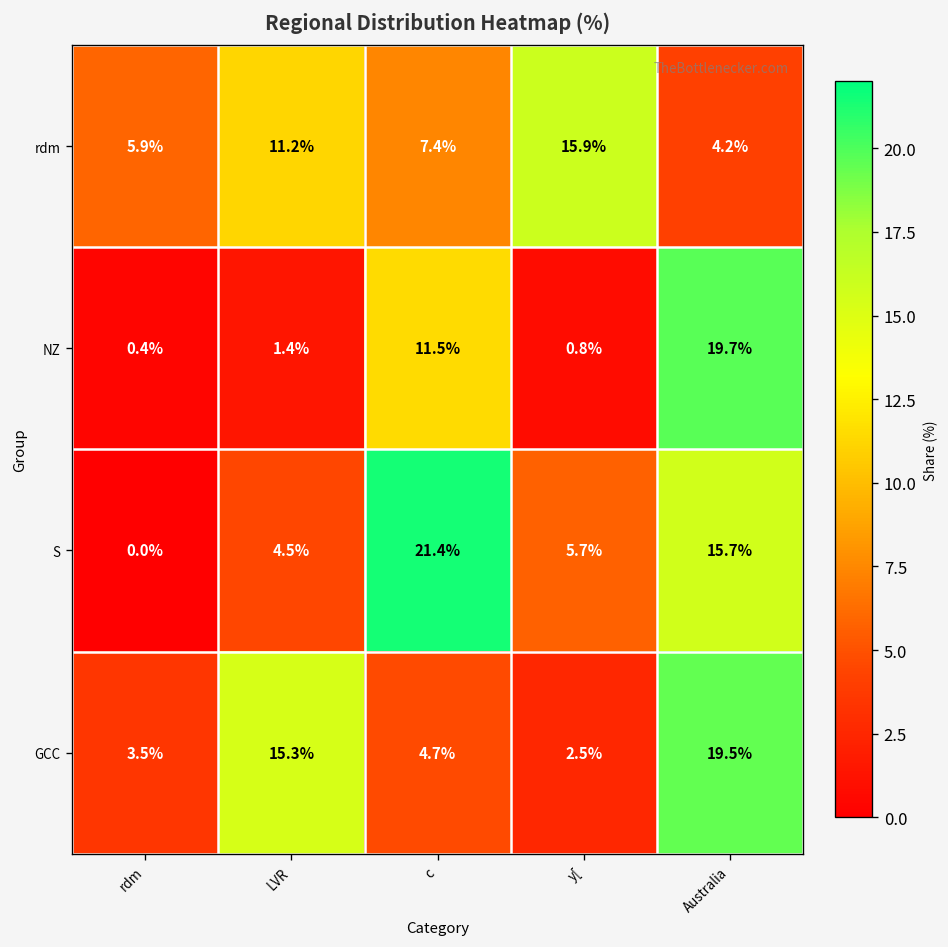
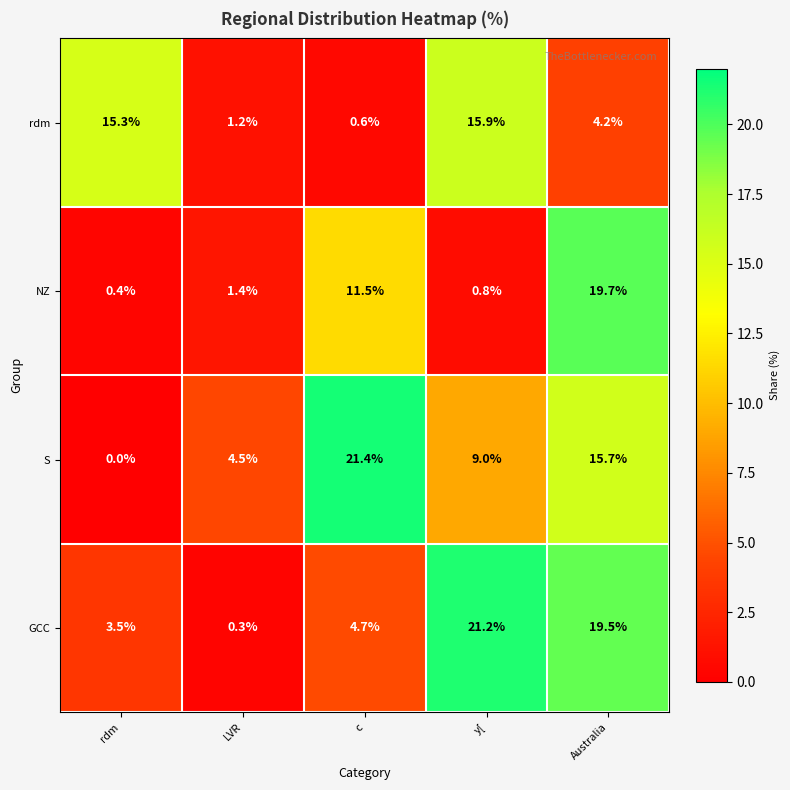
rdm, rdm: 5.9% -> 15.3%
rdm, LVR: 11.2% -> 1.2%
rdm, c: 7.4% -> 0.6%
S, y[: 5.7% -> 9.0%
GCC, LVR: 15.3% -> 0.3%
GCC, y[: 2.5% -> 21.2%
